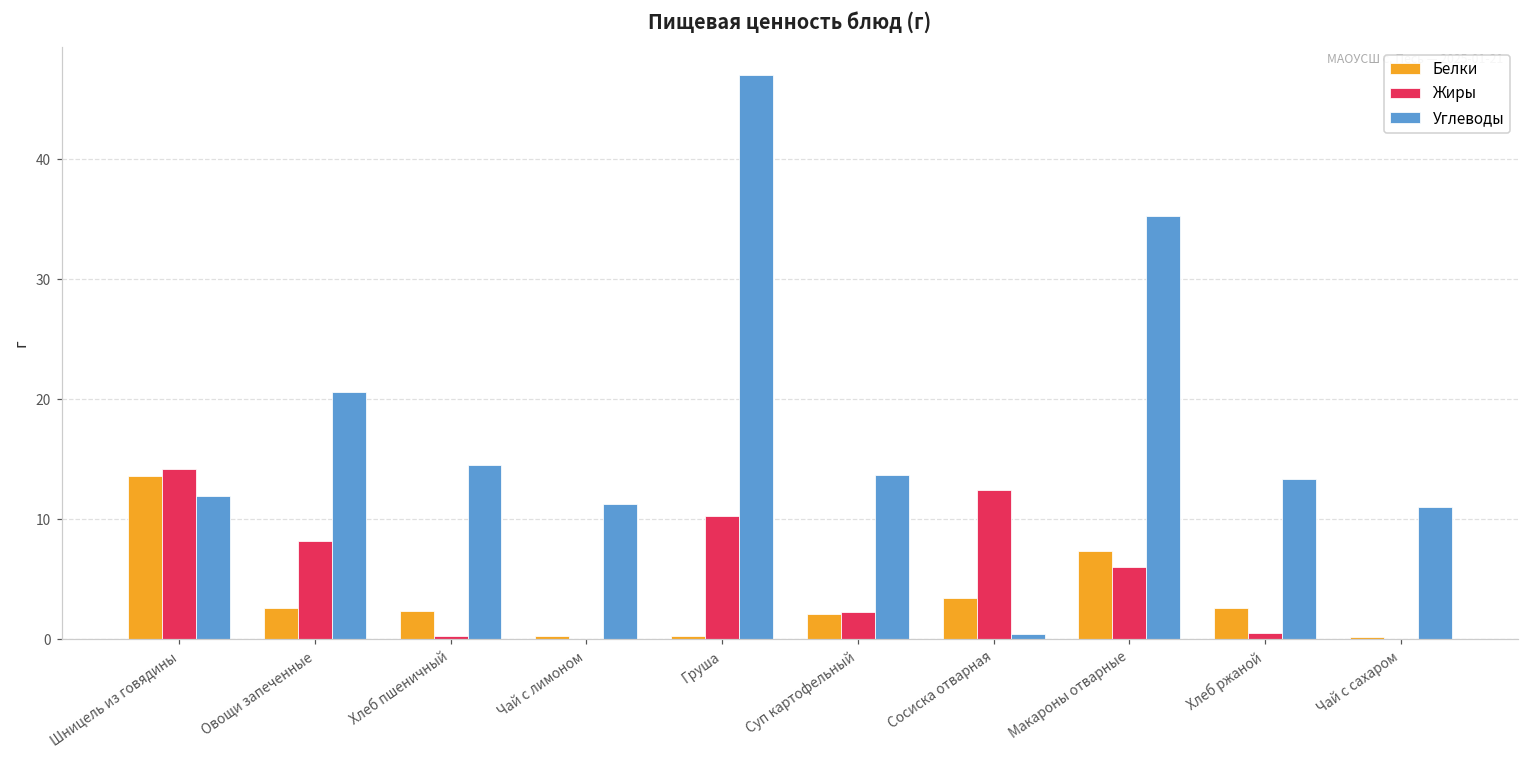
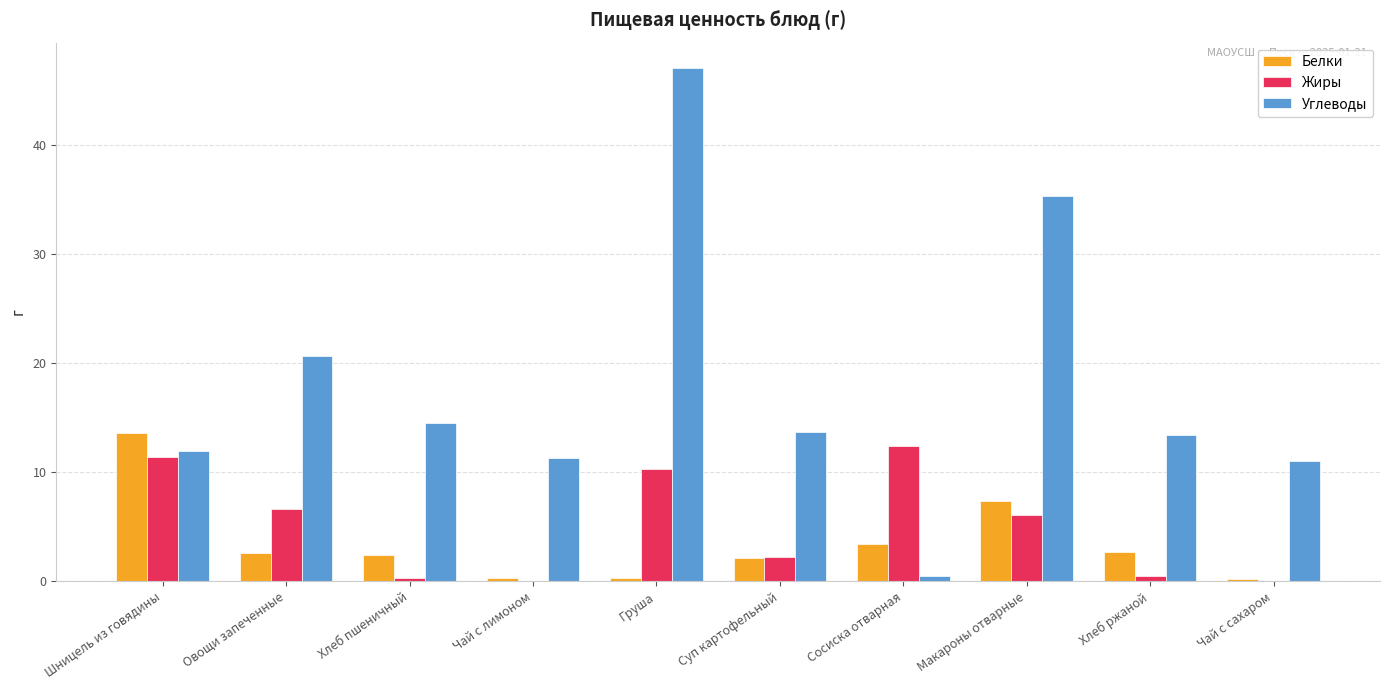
Жиры, Шницель из говядины: 14.2 -> 11.4
Жиры, Овощи запеченные: 8.2 -> 6.6
